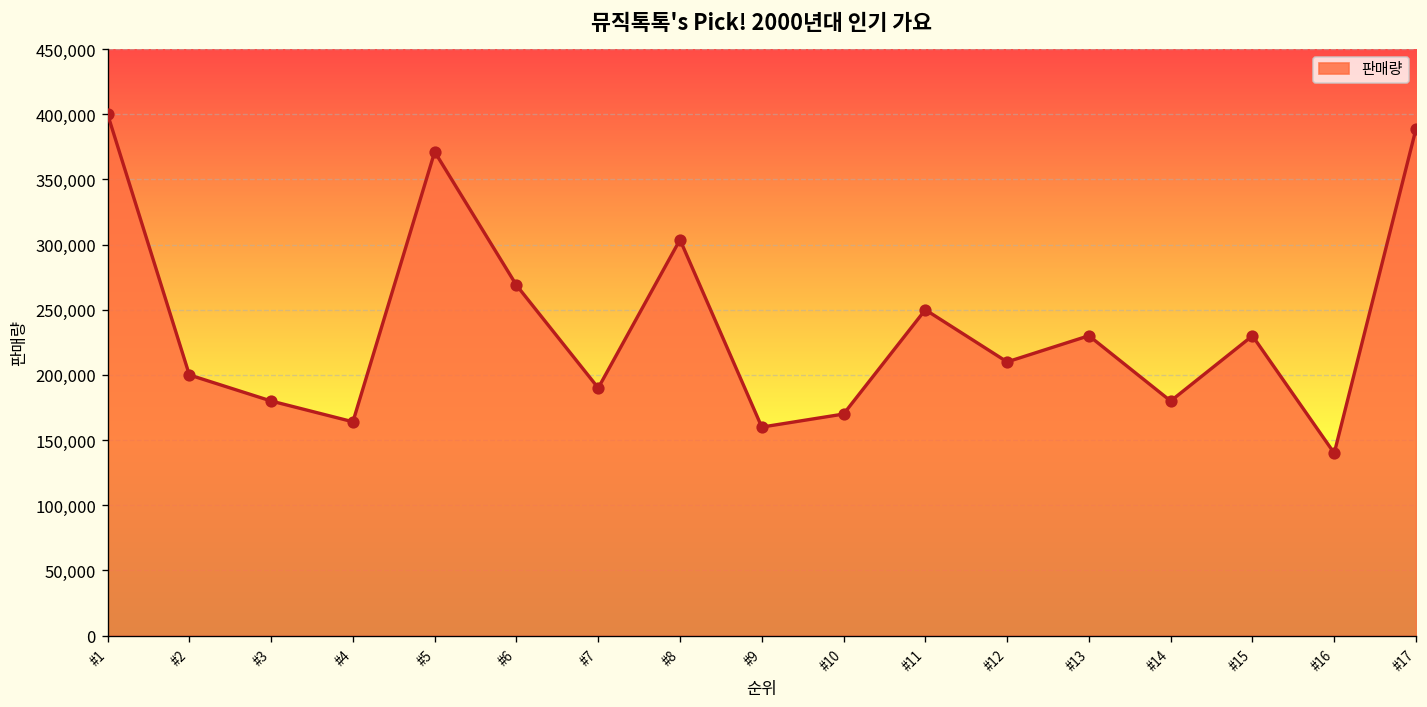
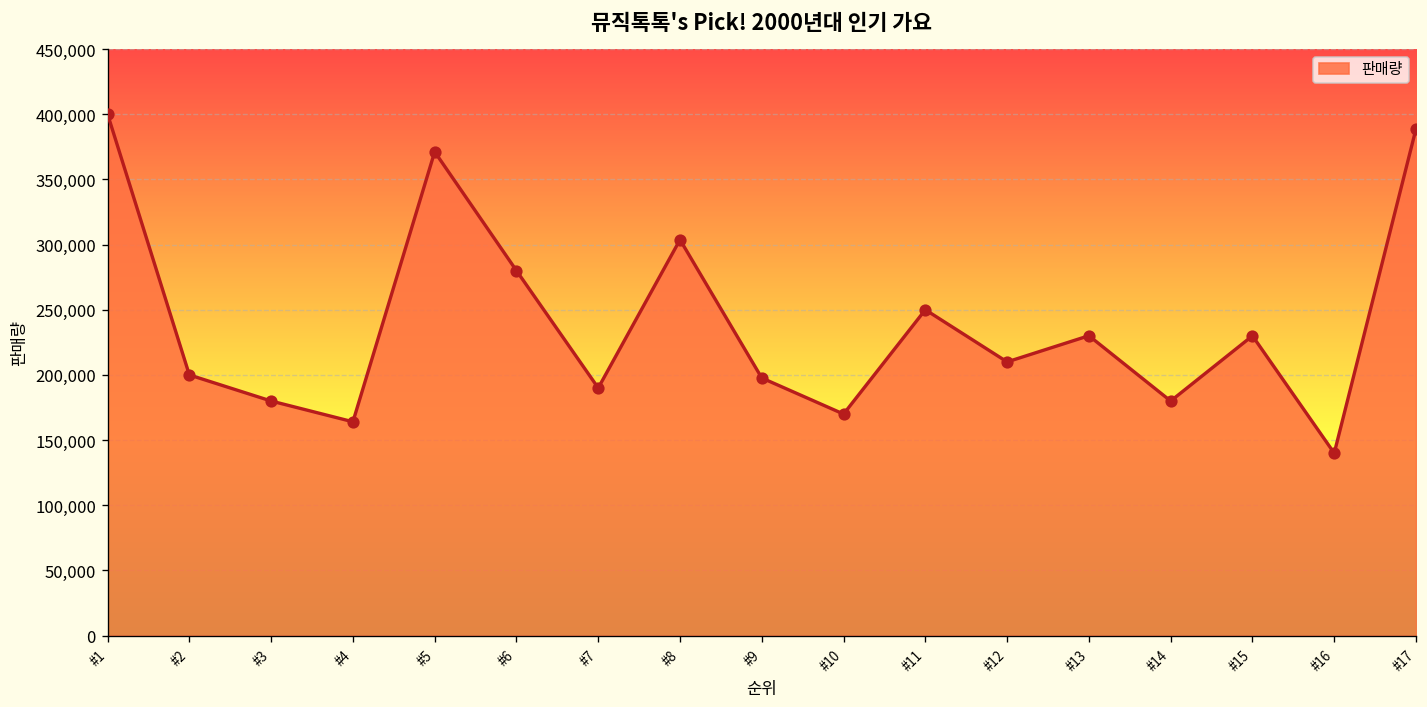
#6: 269,000 -> 280,000
#9: 160,000 -> 198,000
